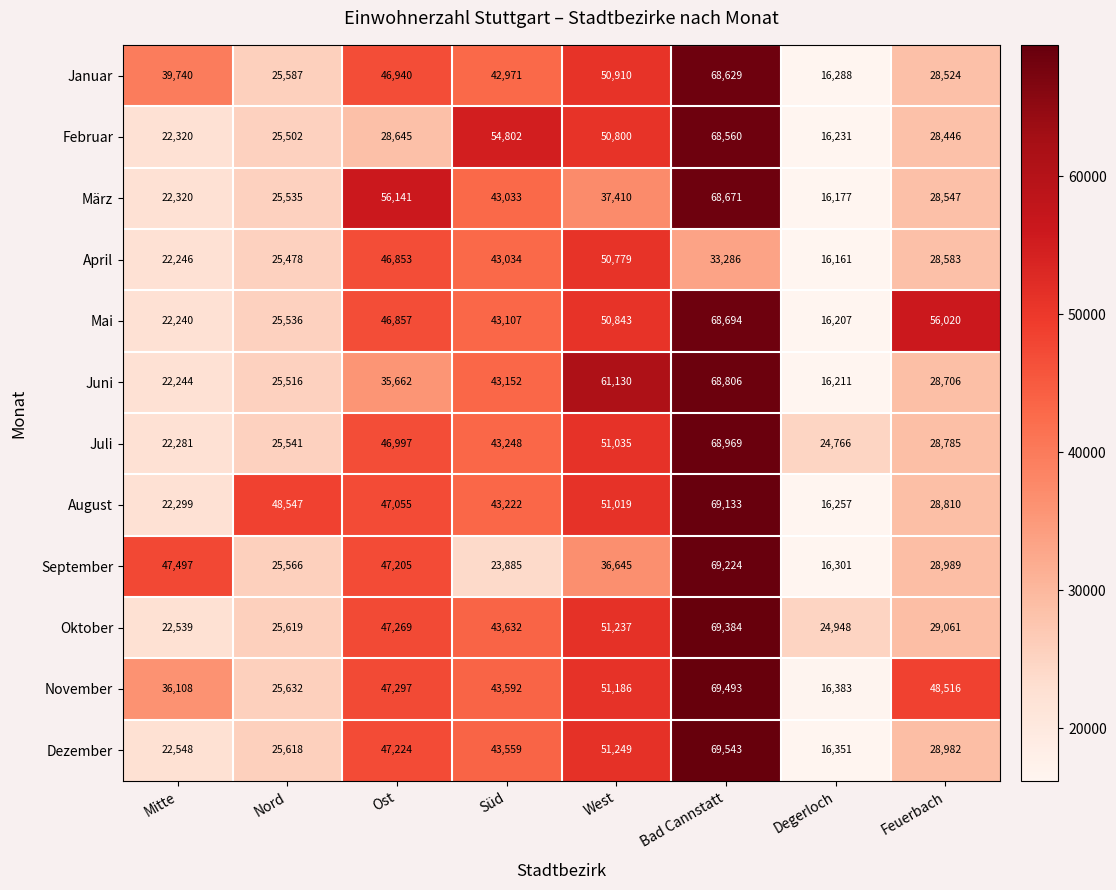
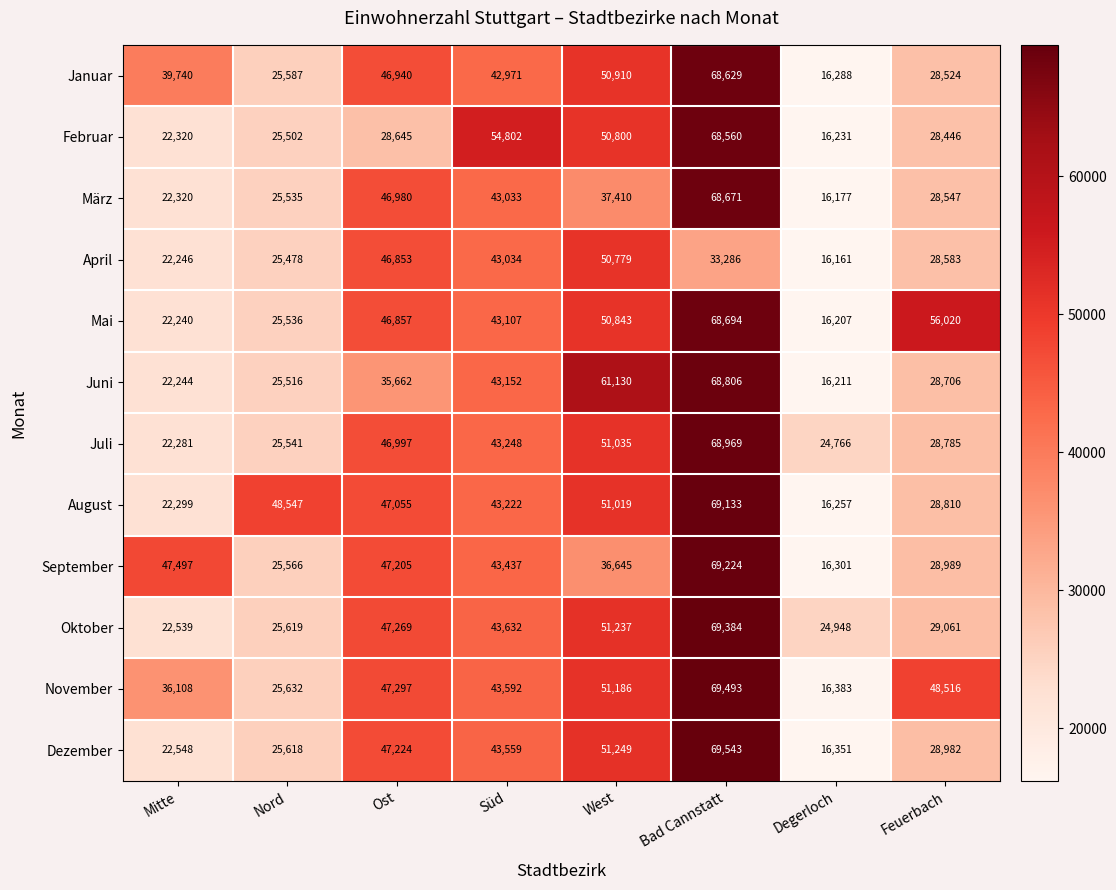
März, Ost: 56,141 -> 46,980
September, Süd: 23,885 -> 43,437
